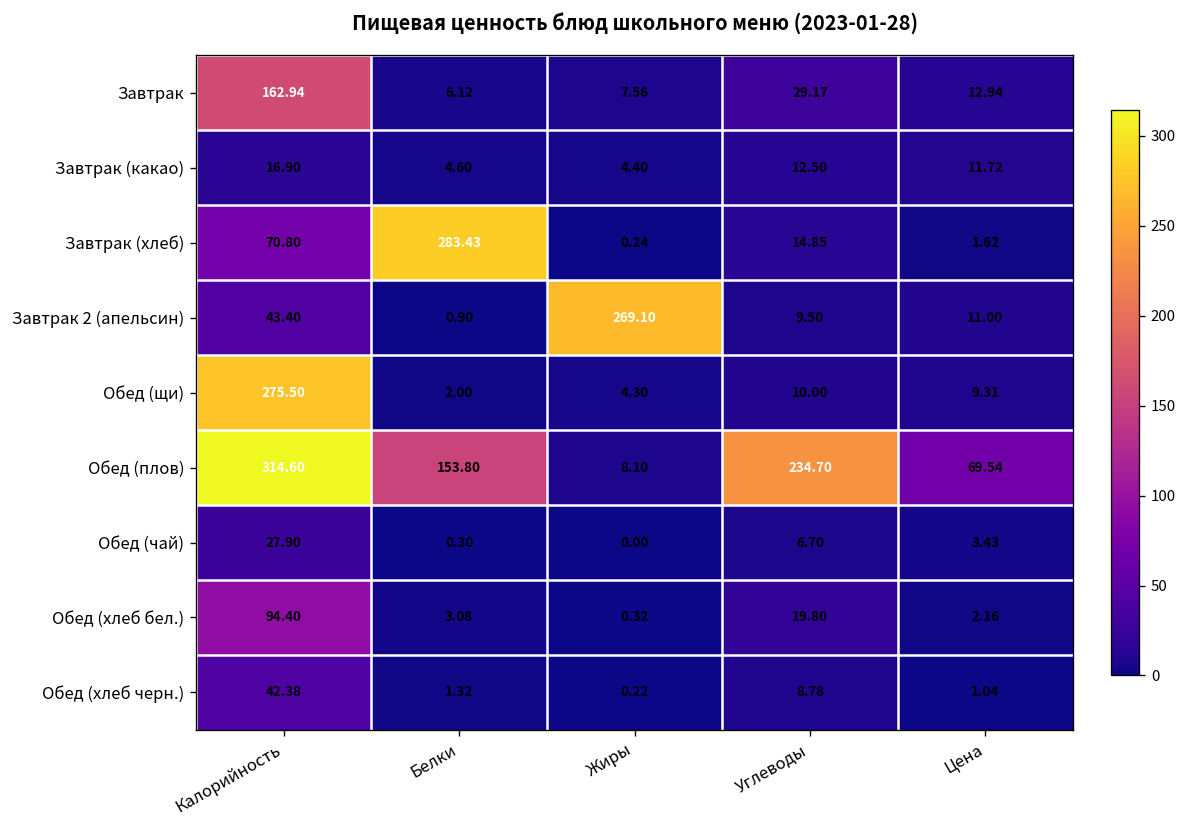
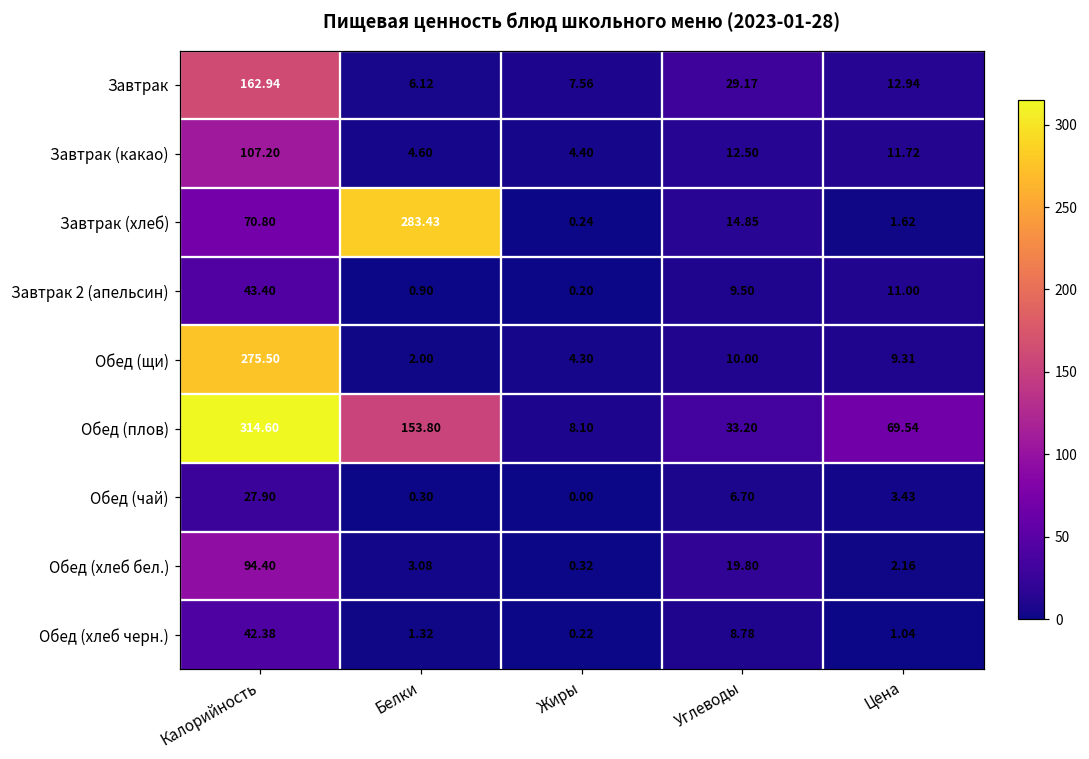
Завтрак (какао), Калорийность: 16.90 -> 107.20
Завтрак 2 (апельсин), Жиры: 269.10 -> 0.20
Обед (плов), Углеводы: 234.70 -> 33.20
